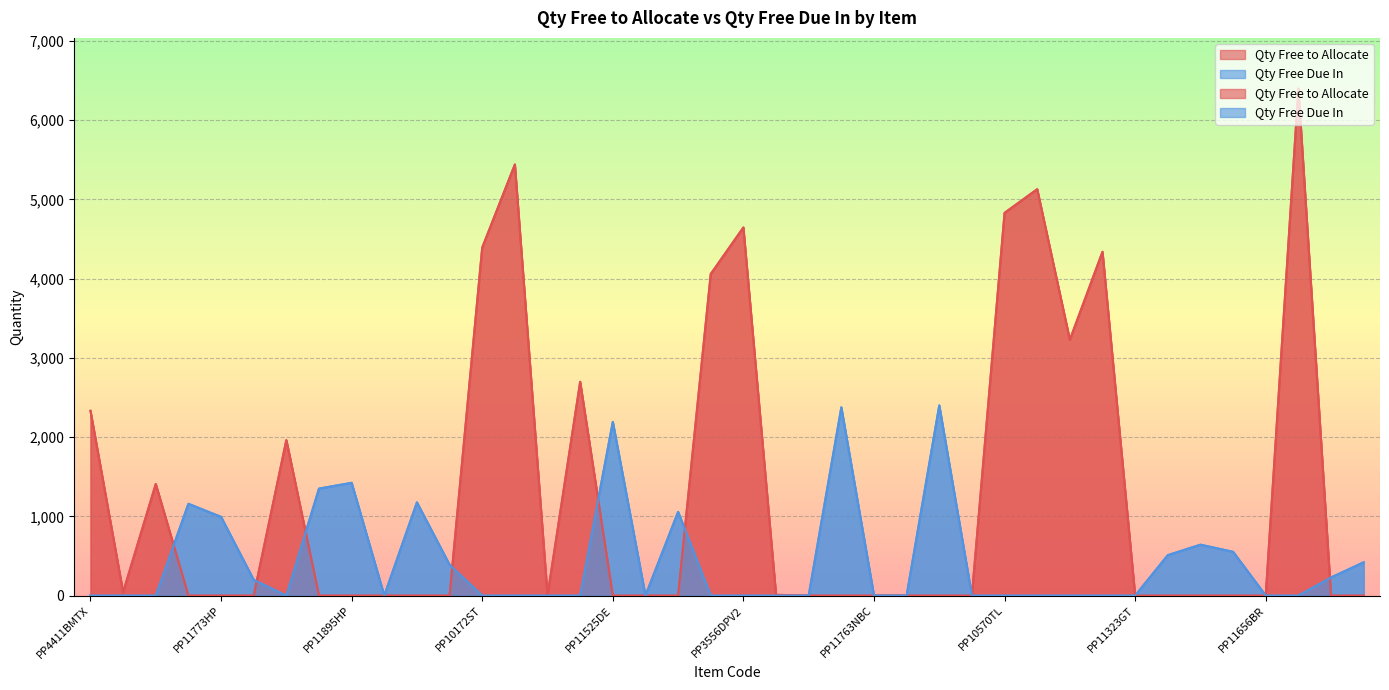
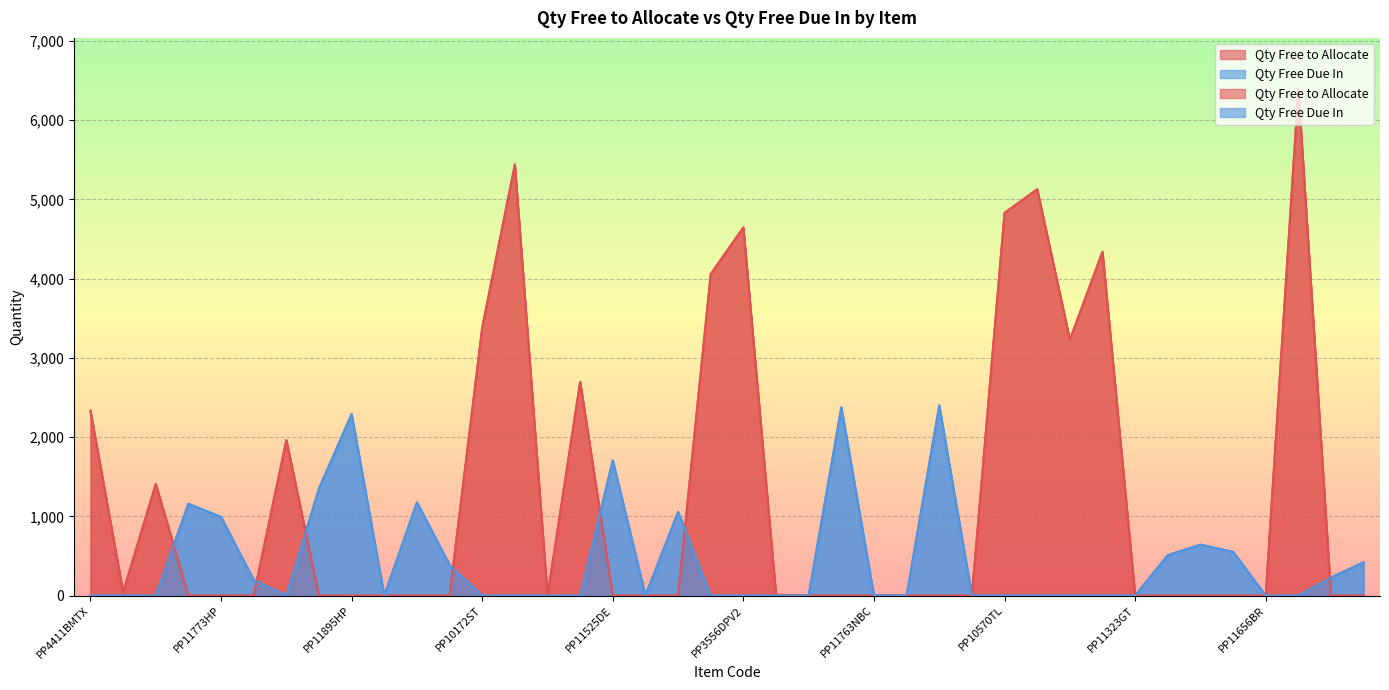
Qty Free Due In, PP11895HP: 1,400 -> 2,300
Qty Free to Allocate, PP10172ST: 4,400 -> 3,400
Qty Free Due In, PP11525DE: 2,200 -> 1,700
